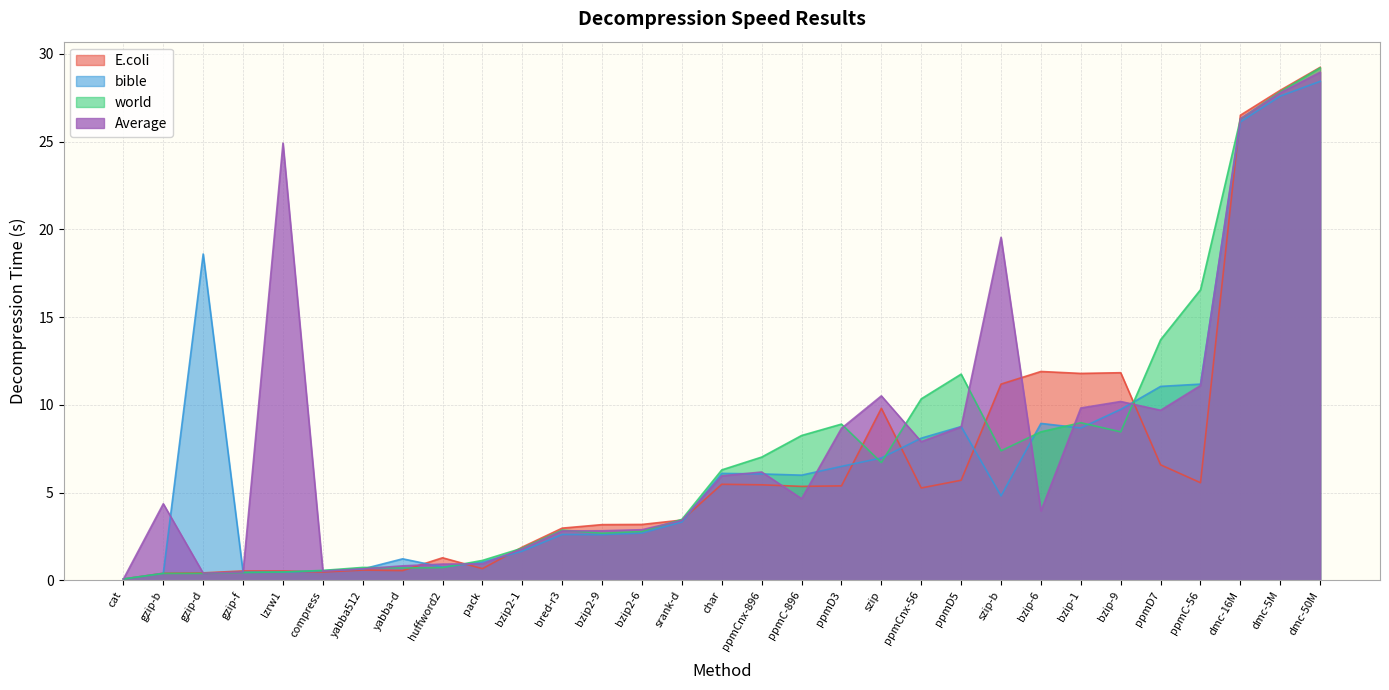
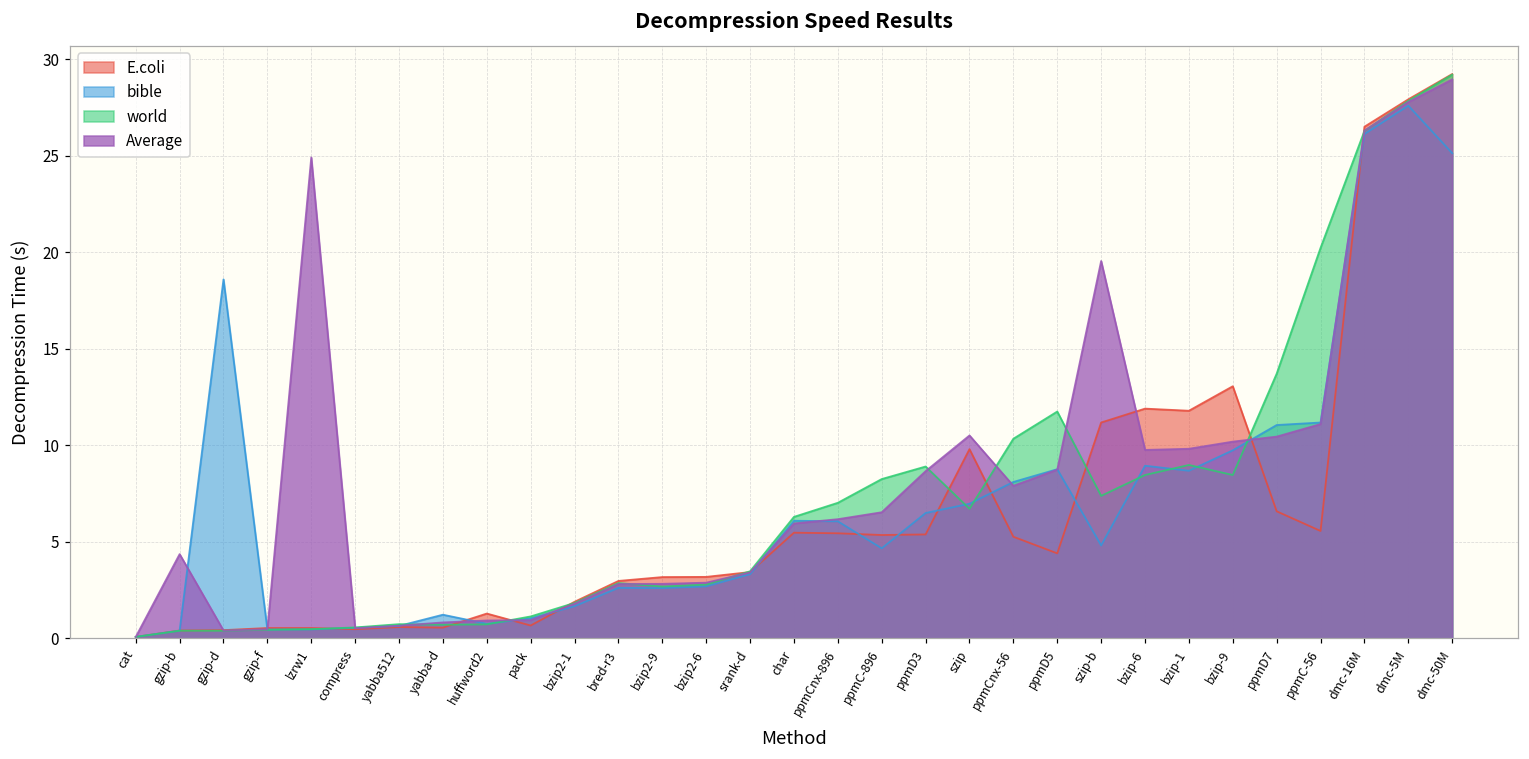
bible, ppmC-896: 6.0 -> 4.7
Average, ppmC-896: 4.7 -> 6.5
E.coli, ppmD5: 5.7 -> 4.4
Average, bzip-6: 4.0 -> 9.8
E.coli, bzip-9: 11.8 -> 13.1
Average, ppmD7: 9.7 -> 10.5
world, ppmC-56: 16.6 -> 20.2
bible, dmc-50M: 28.4 -> 25.1
